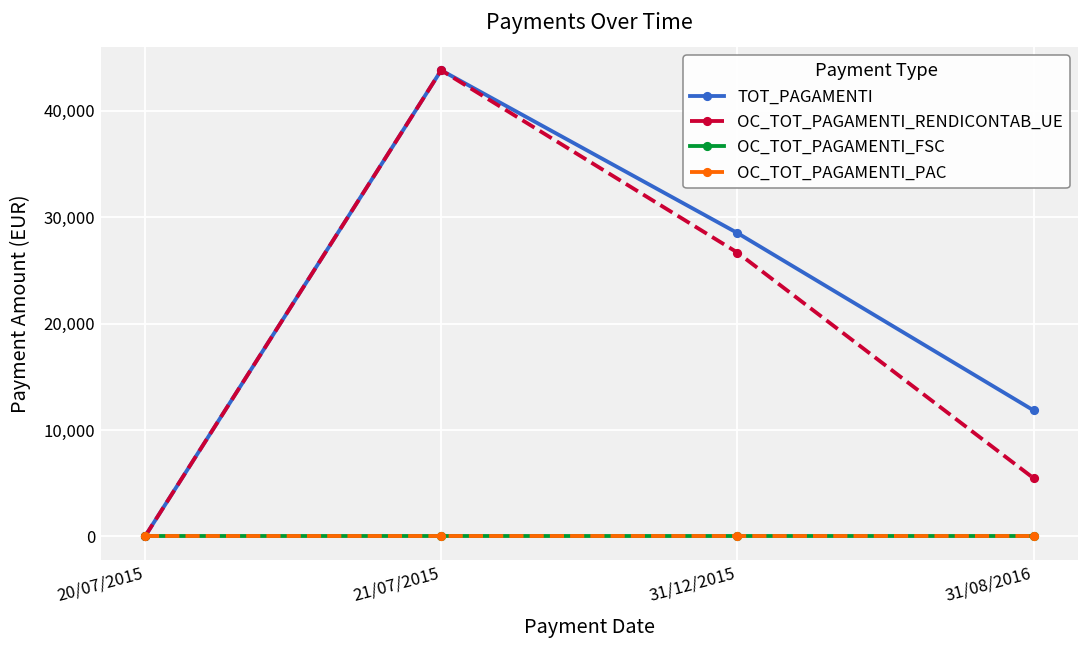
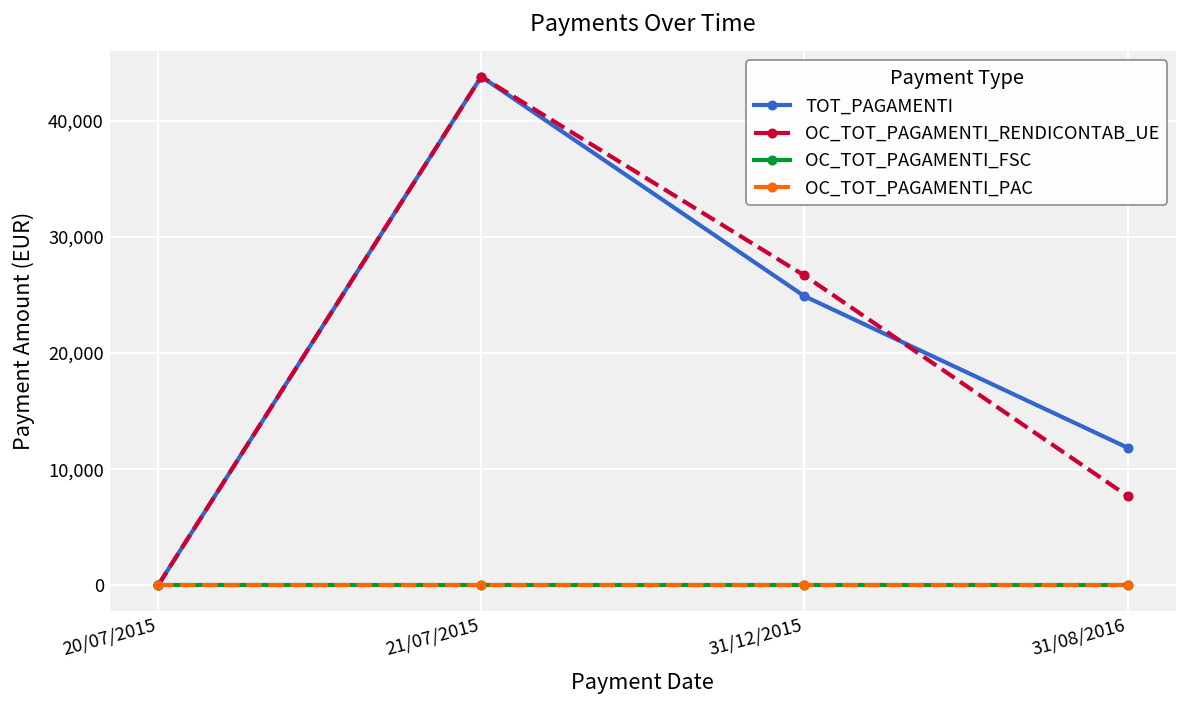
TOT_PAGAMENTI, 31/12/2015: 29,000 -> 25,000
OC_TOT_PAGAMENTI_RENDICONTAB_UE, 31/08/2016: 5,000 -> 8,000
